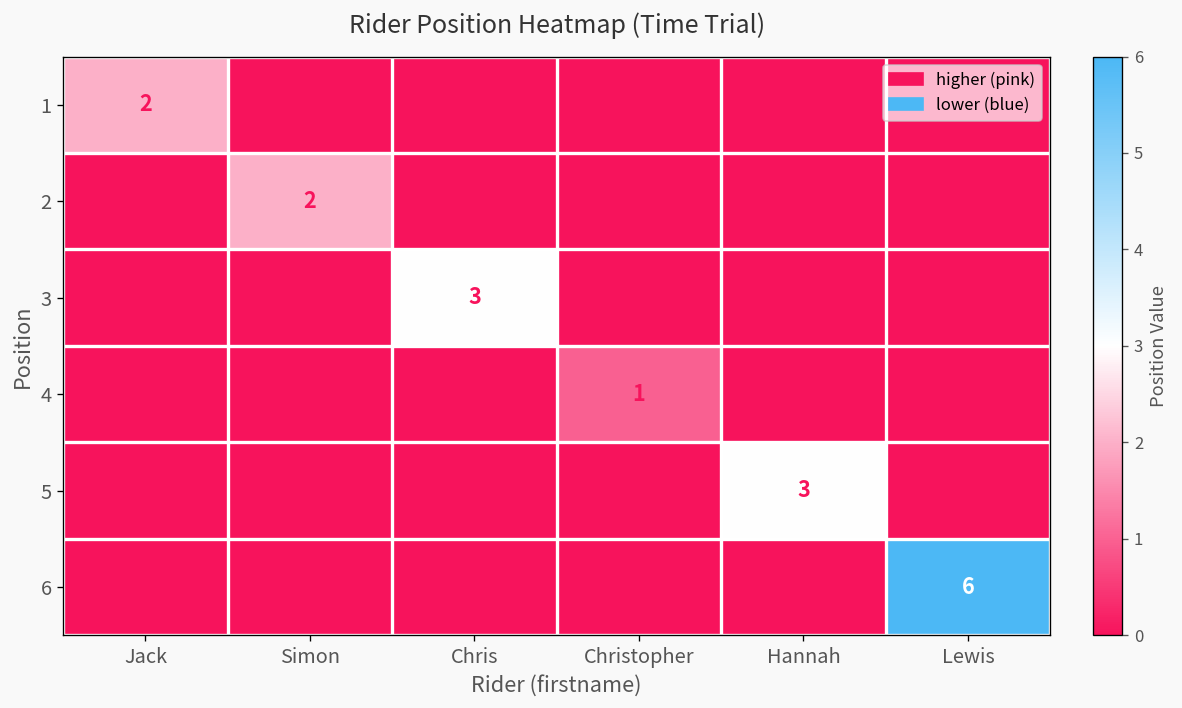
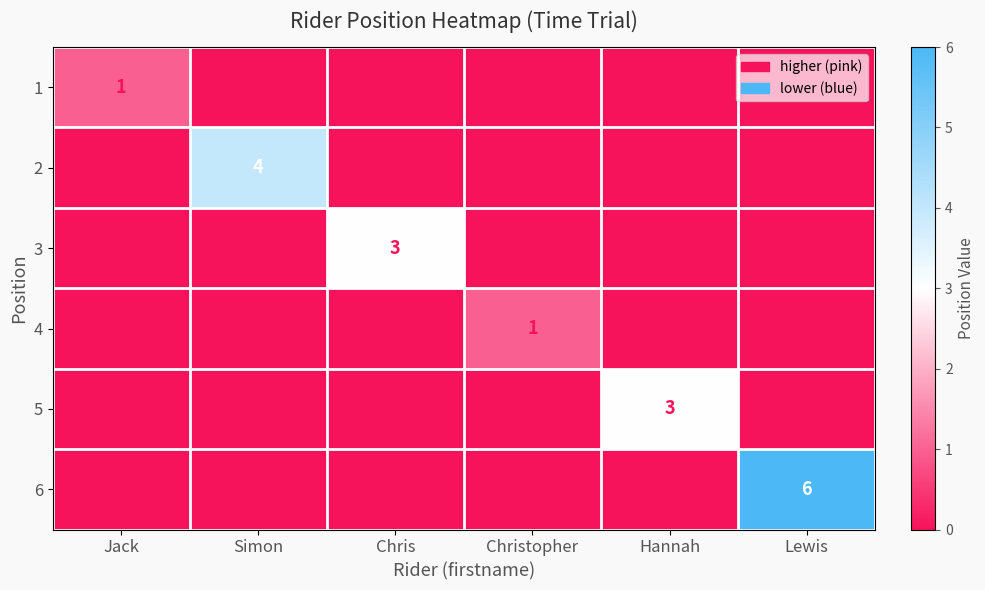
1, Jack: 2 -> 1
2, Simon: 2 -> 4
